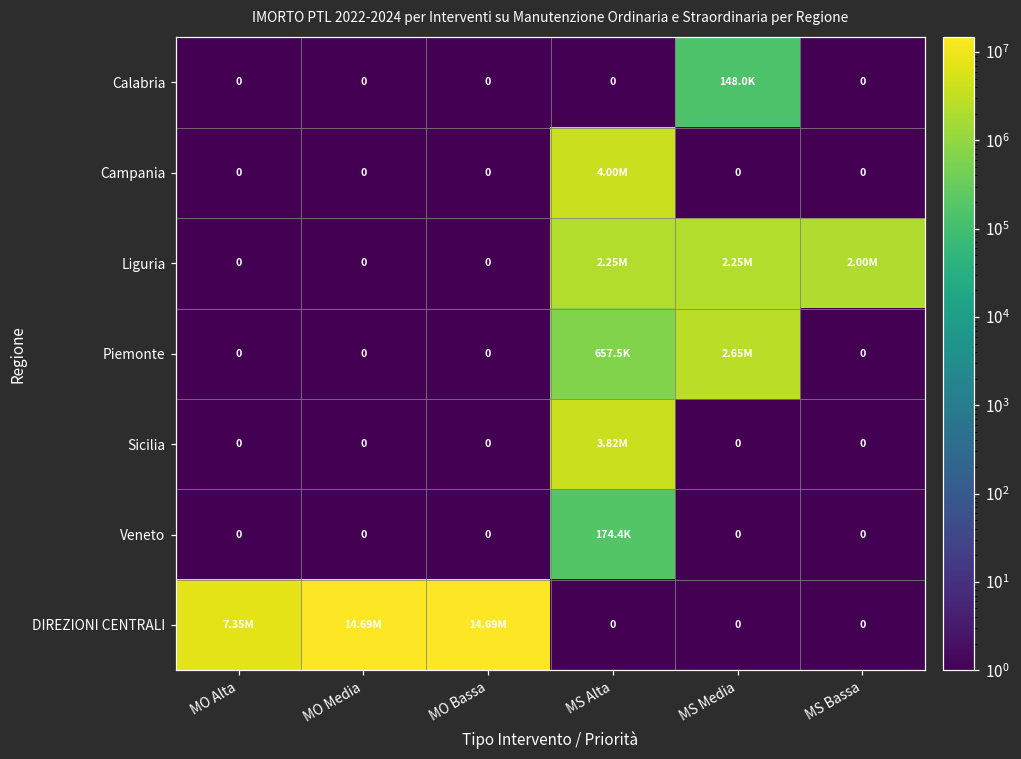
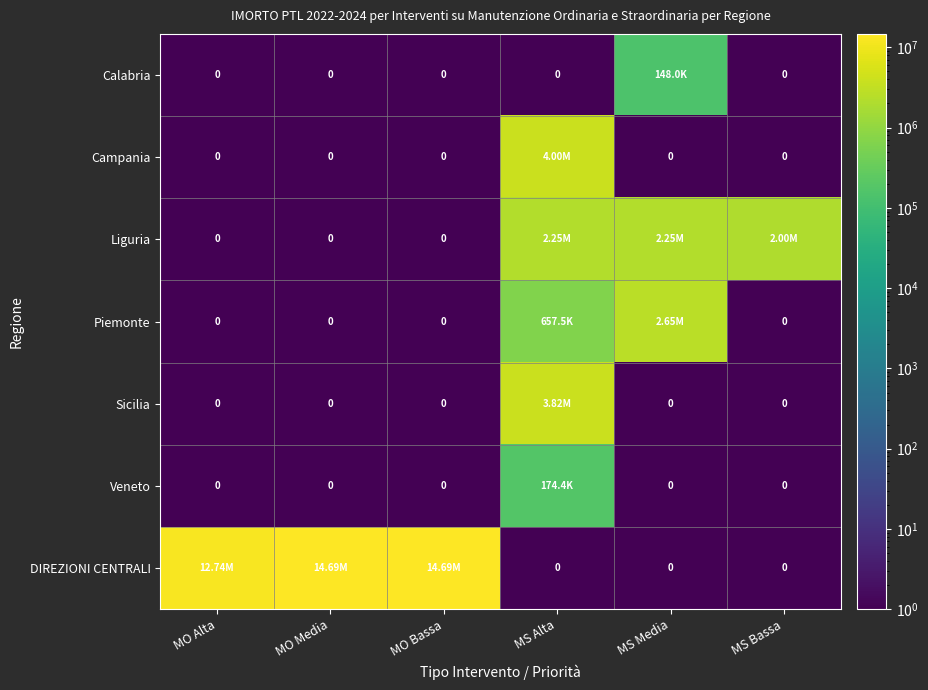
DIREZIONI CENTRALI, MO Alta: 7.35M -> 12.74M
